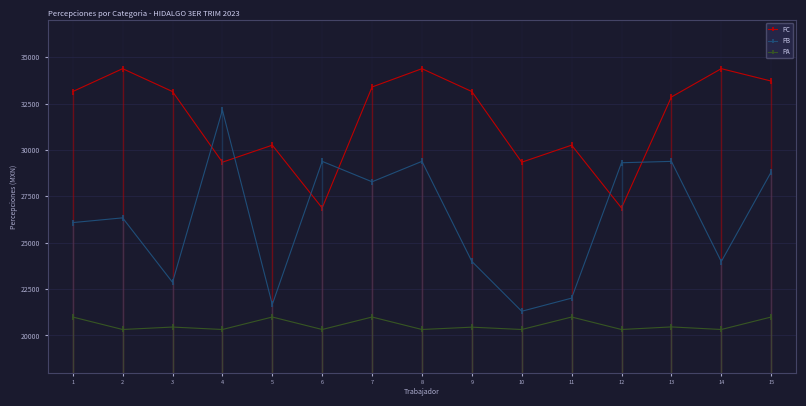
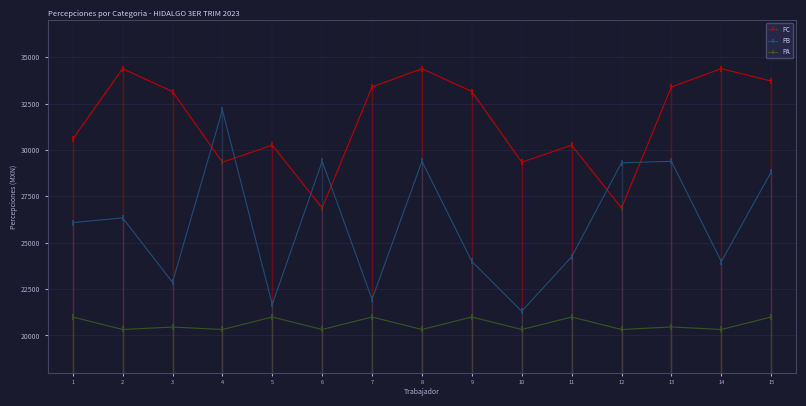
PC, 1: 33100 -> 30600
PB, 7: 28300 -> 22000
PA, 9: 20400 -> 21000
PB, 11: 22000 -> 24200
PC, 13: 32900 -> 33400
